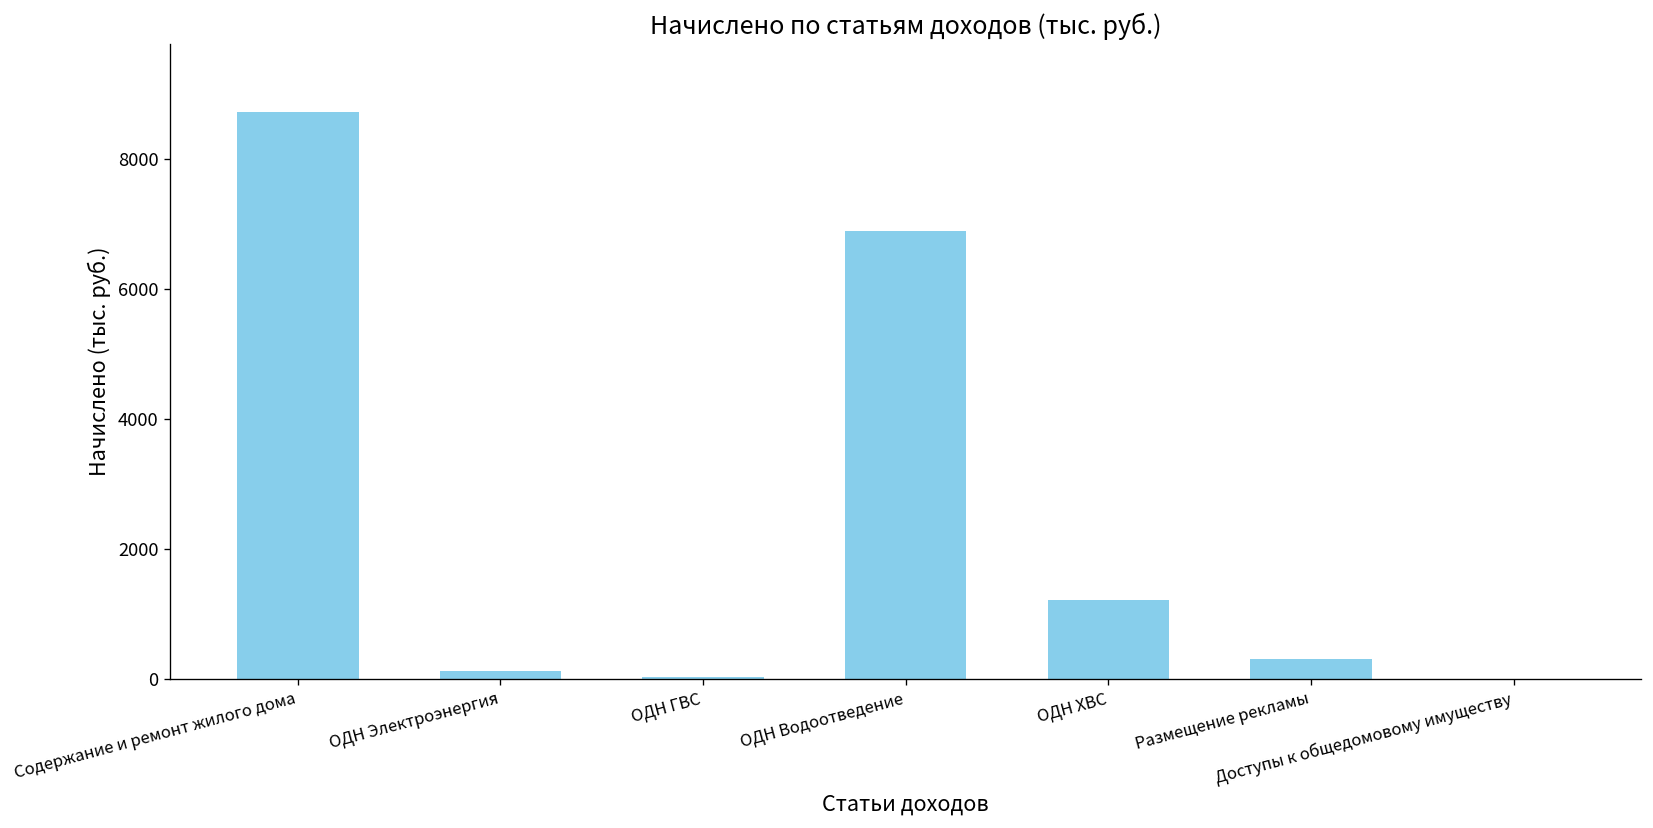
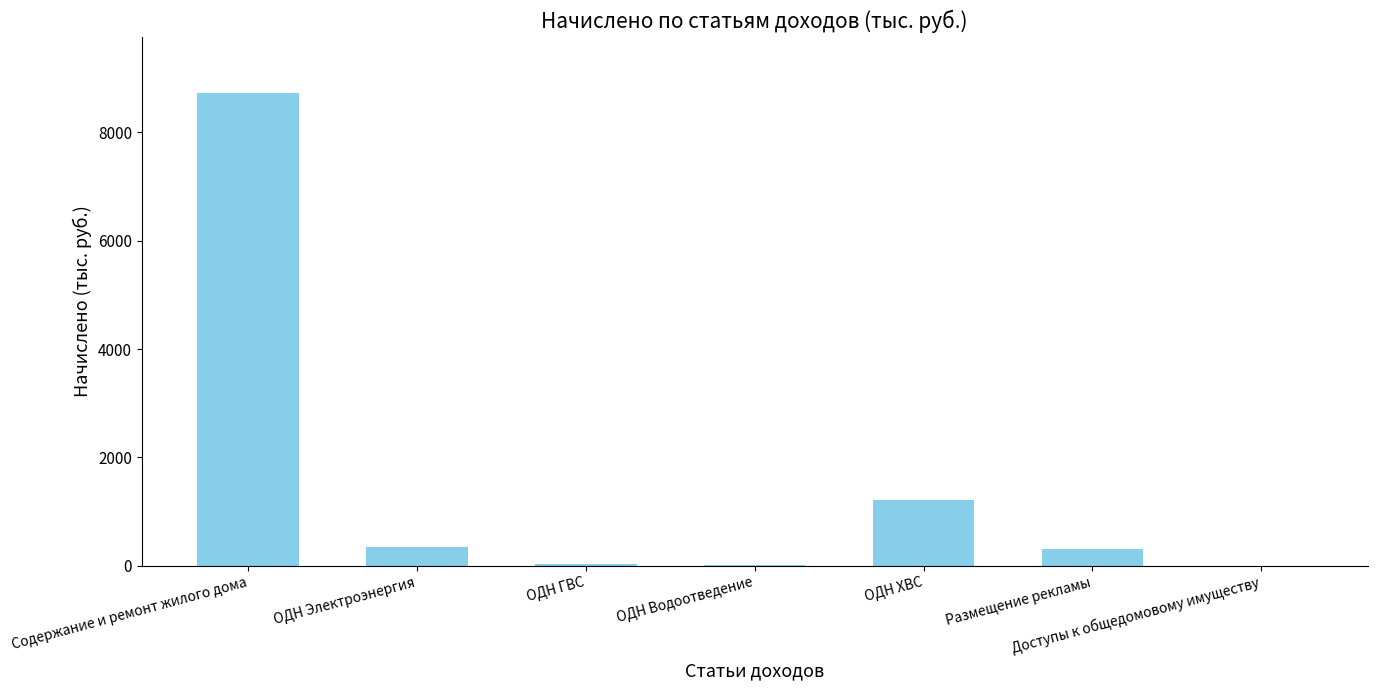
ОДН Электроэнергия: 100 -> 300
ОДН Водоотведение: 6900 -> 0
